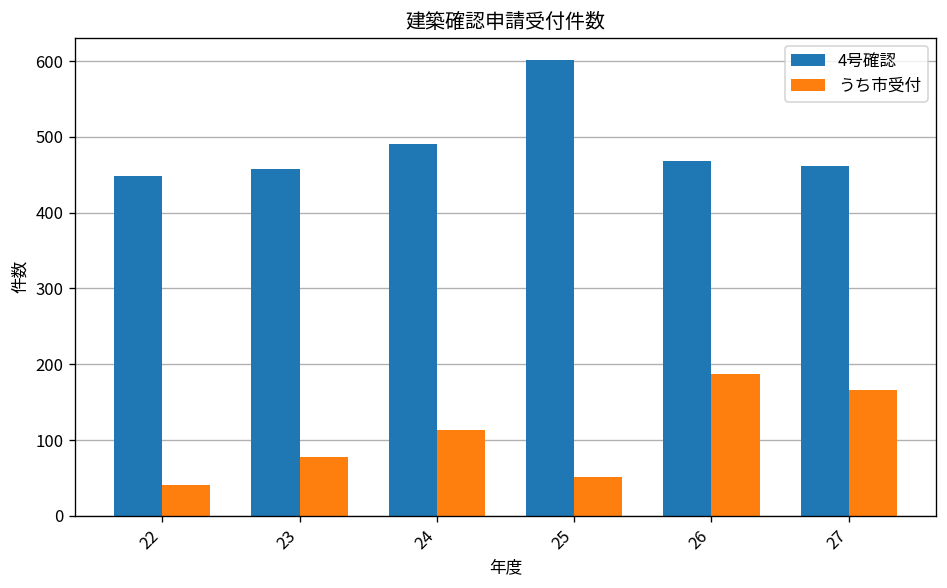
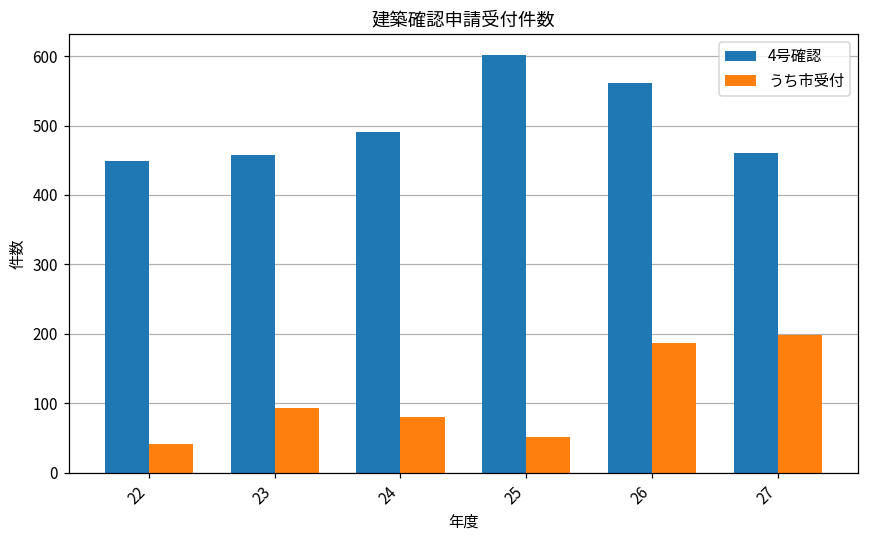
うち市受付, 23: 80 -> 90
うち市受付, 24: 110 -> 80
4号確認, 26: 470 -> 560
うち市受付, 27: 170 -> 200
